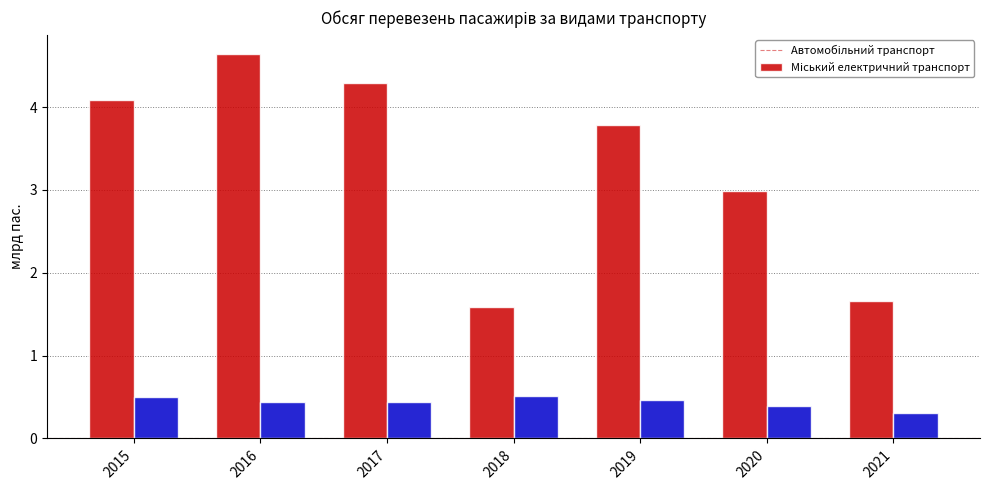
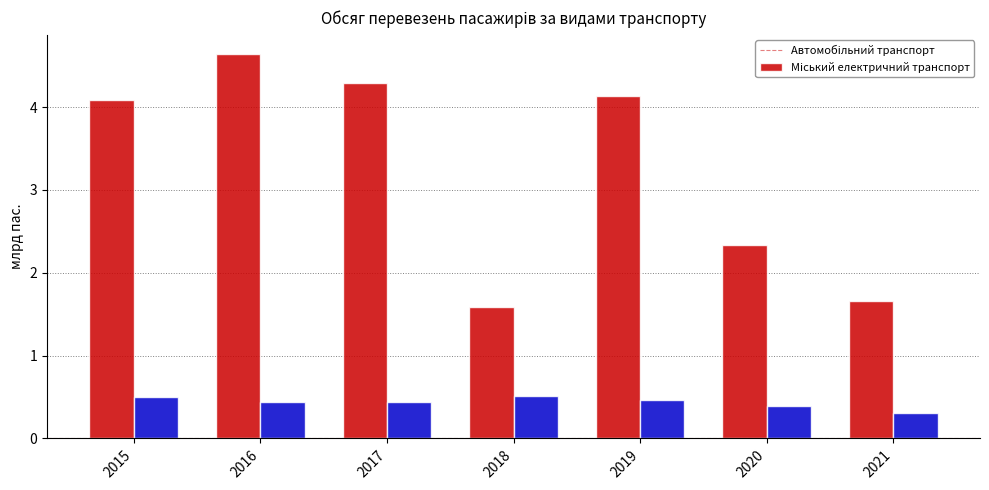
Автомобільний транспорт, 2019: 3.8 -> 4.1
Автомобільний транспорт, 2020: 3.0 -> 2.3
